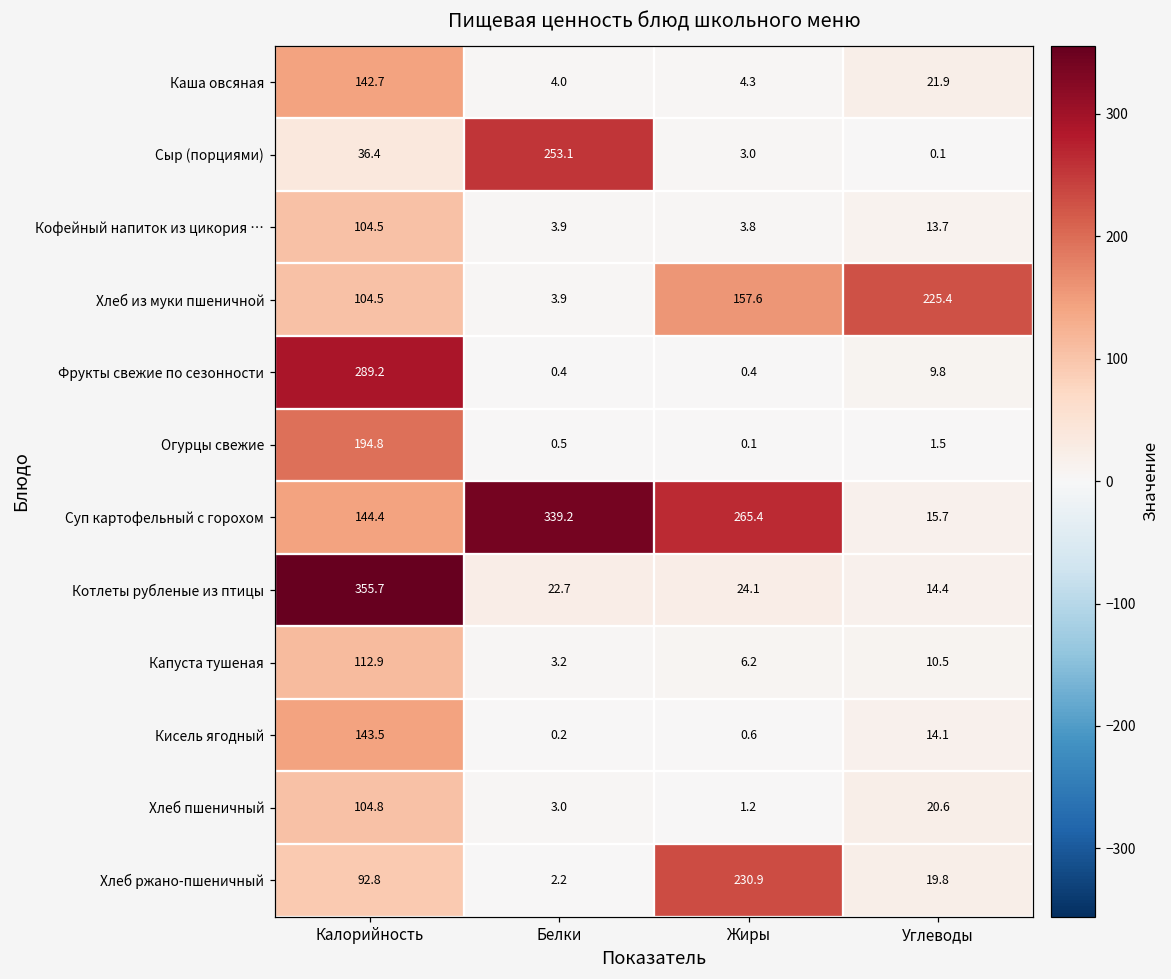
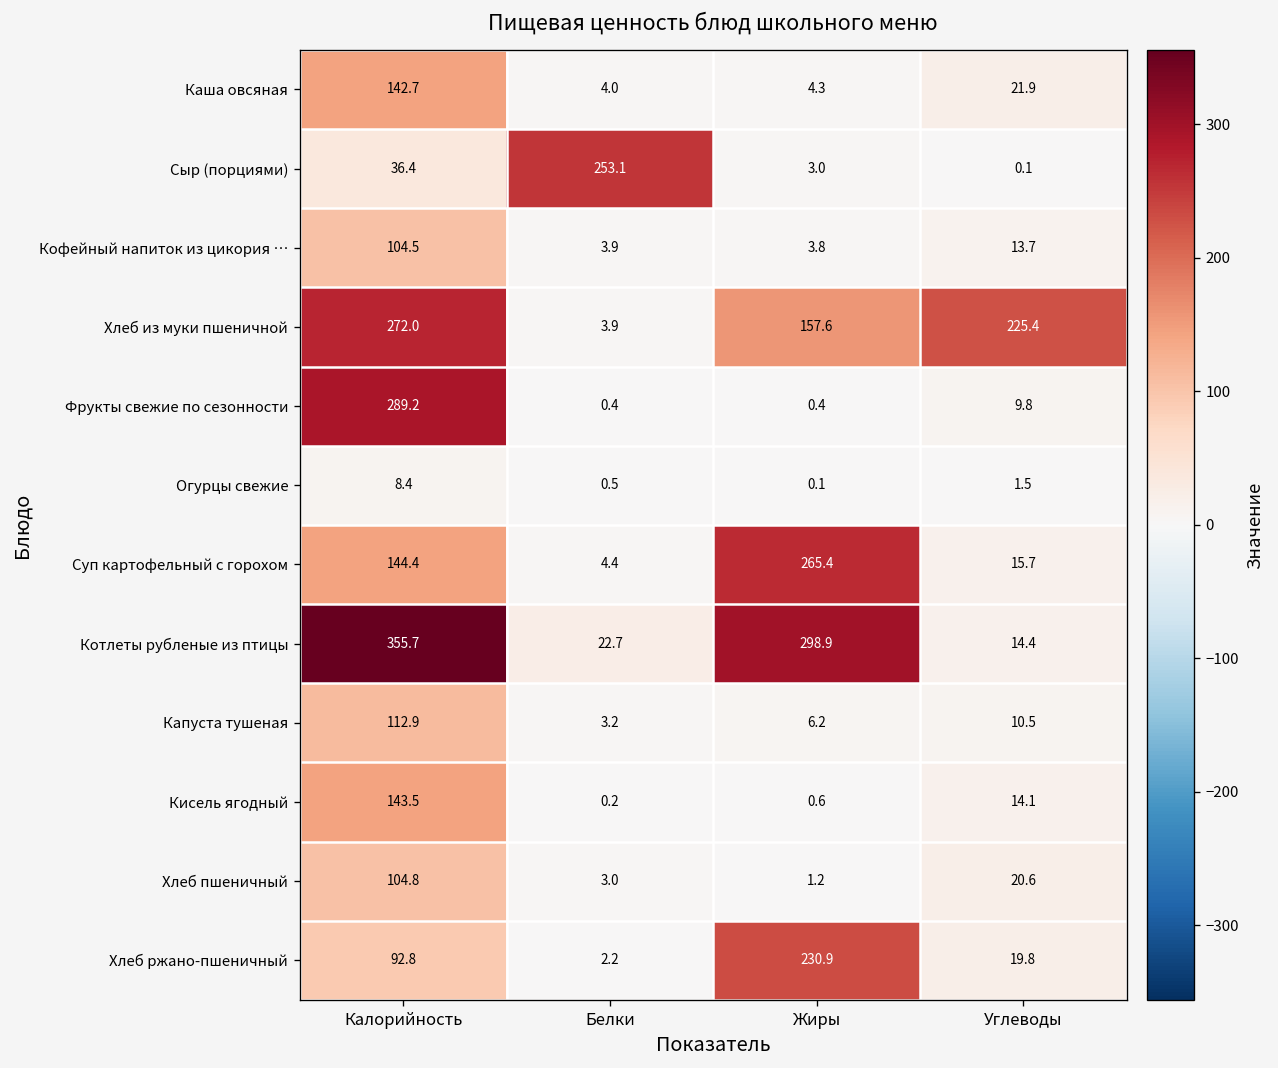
Хлеб из муки пшеничной, Калорийность: 104.5 -> 272.0
Огурцы свежие, Калорийность: 194.8 -> 8.4
Суп картофельный с горохом, Белки: 339.2 -> 4.4
Котлеты рубленые из птицы, Жиры: 24.1 -> 298.9
